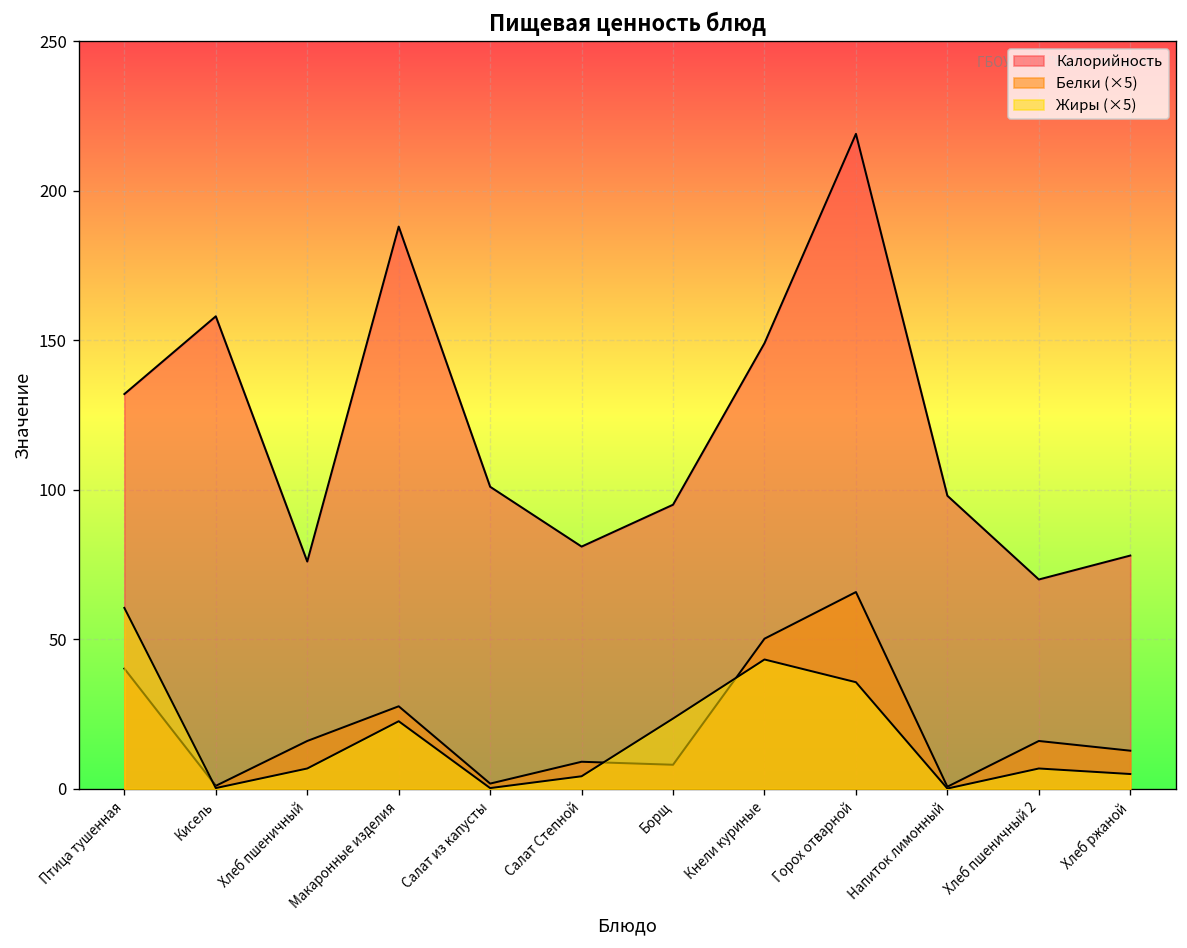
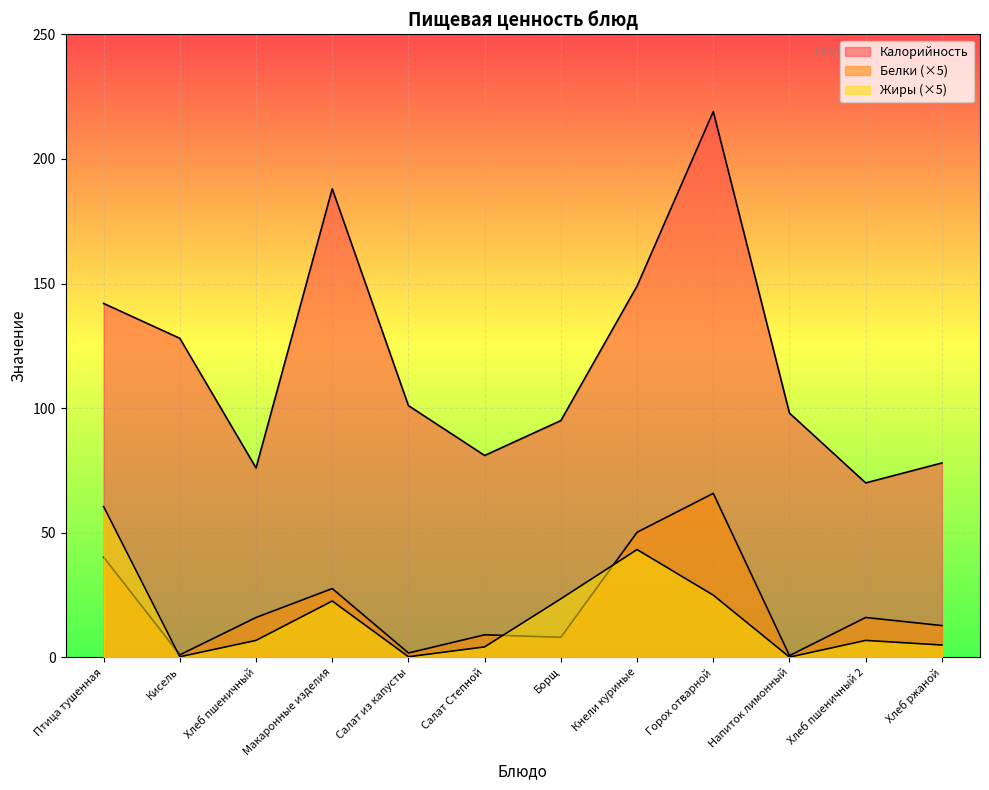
Калорийность, Птица тушенная: 132 -> 142
Калорийность, Кисель: 158 -> 128
Жиры (×5), Горох отварной: 36 -> 25
